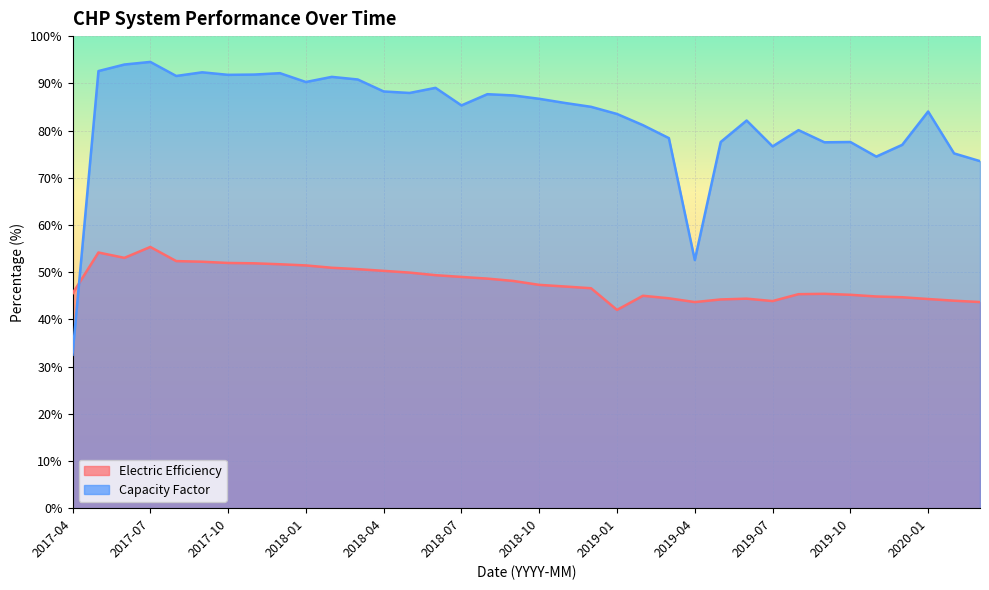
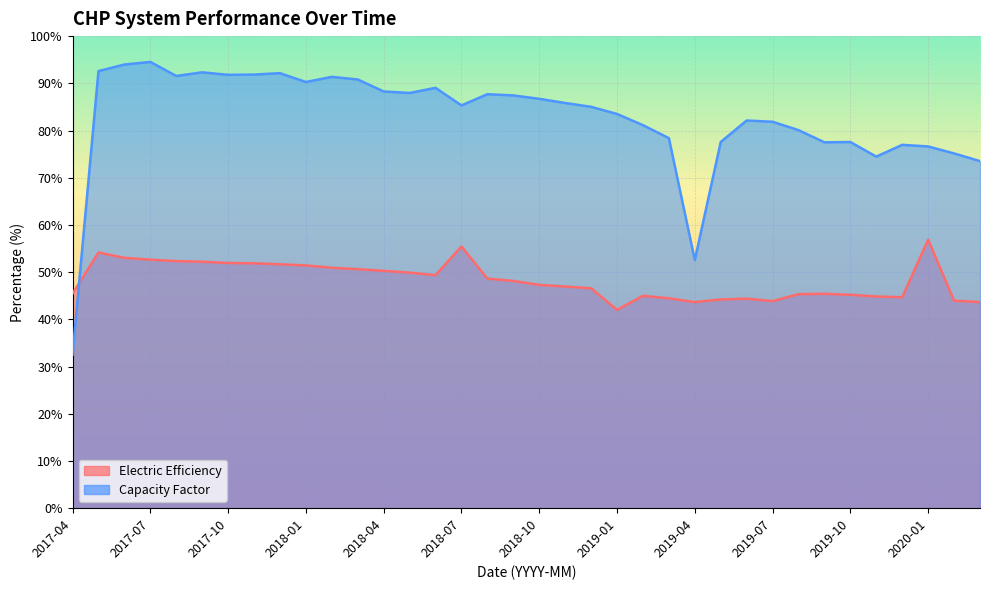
Electric Efficiency, 2017-07: 55% -> 53%
Electric Efficiency, 2018-07: 49% -> 55%
Capacity Factor, 2019-07: 77% -> 82%
Electric Efficiency, 2020-01: 44% -> 57%
Capacity Factor, 2020-01: 84% -> 77%
